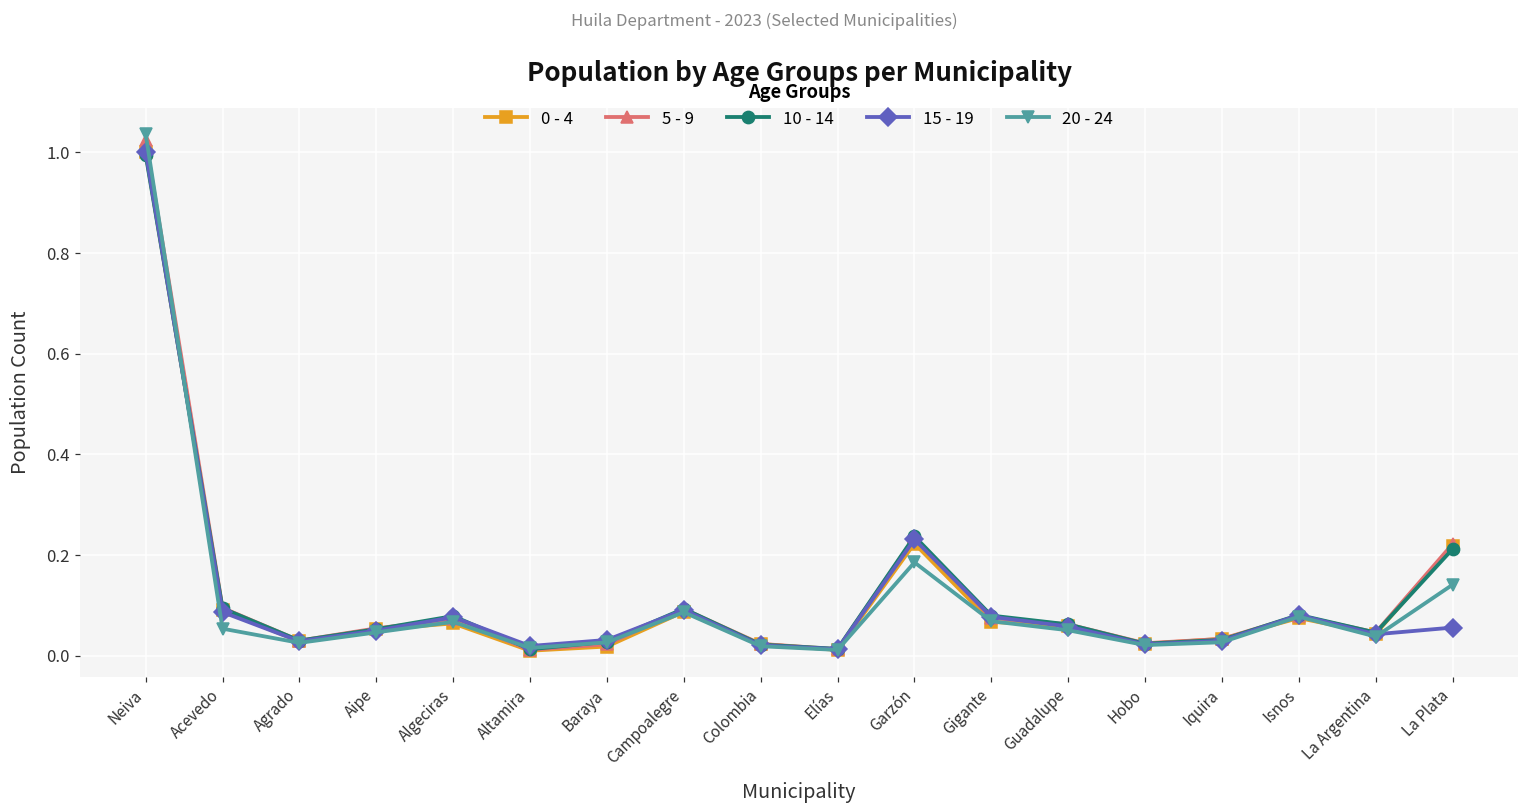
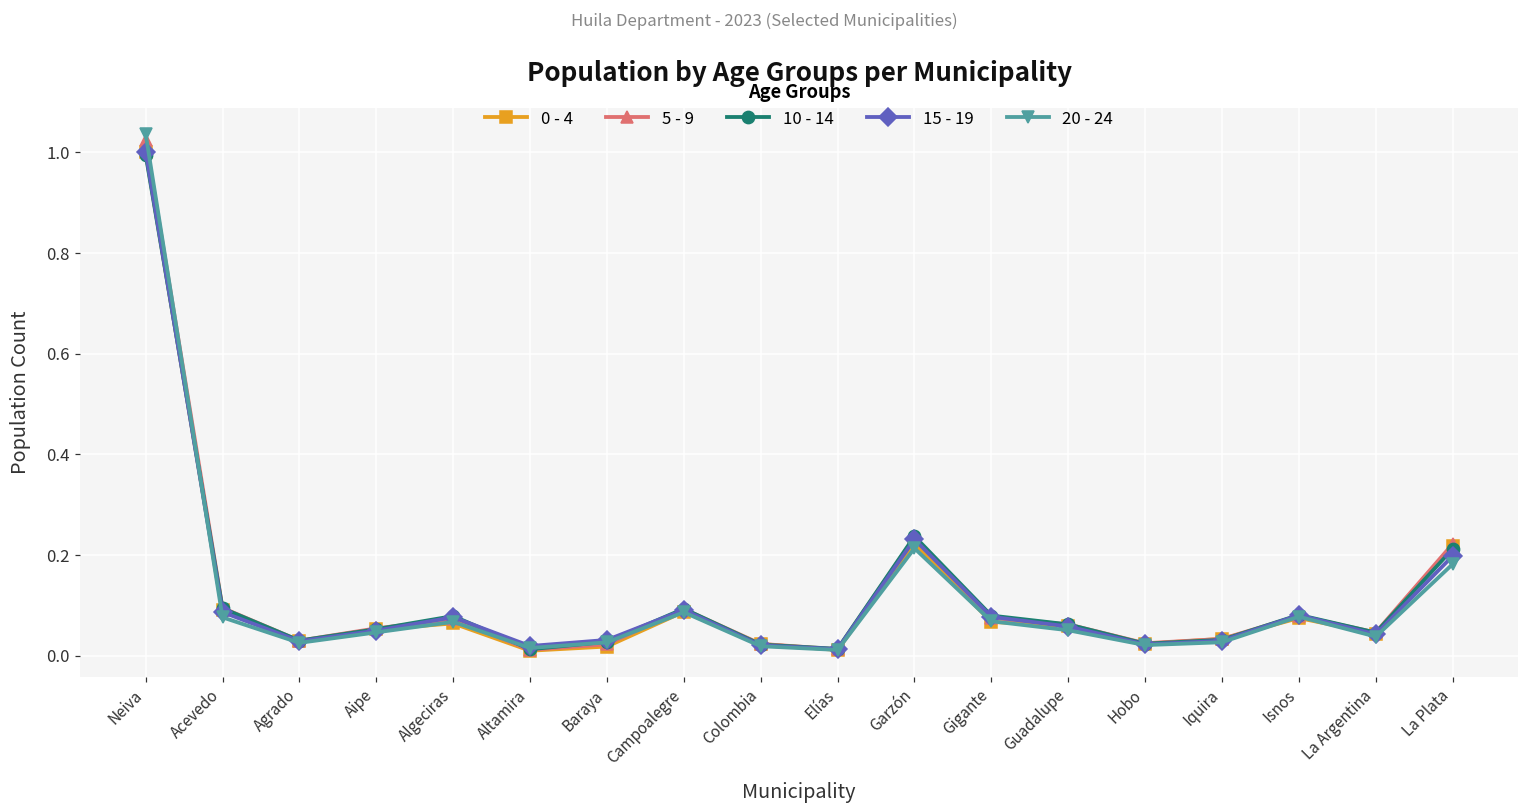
20 - 24, Acevedo: 0.05 -> 0.08
20 - 24, Garzón: 0.19 -> 0.21
15 - 19, La Plata: 0.06 -> 0.20
20 - 24, La Plata: 0.14 -> 0.18
